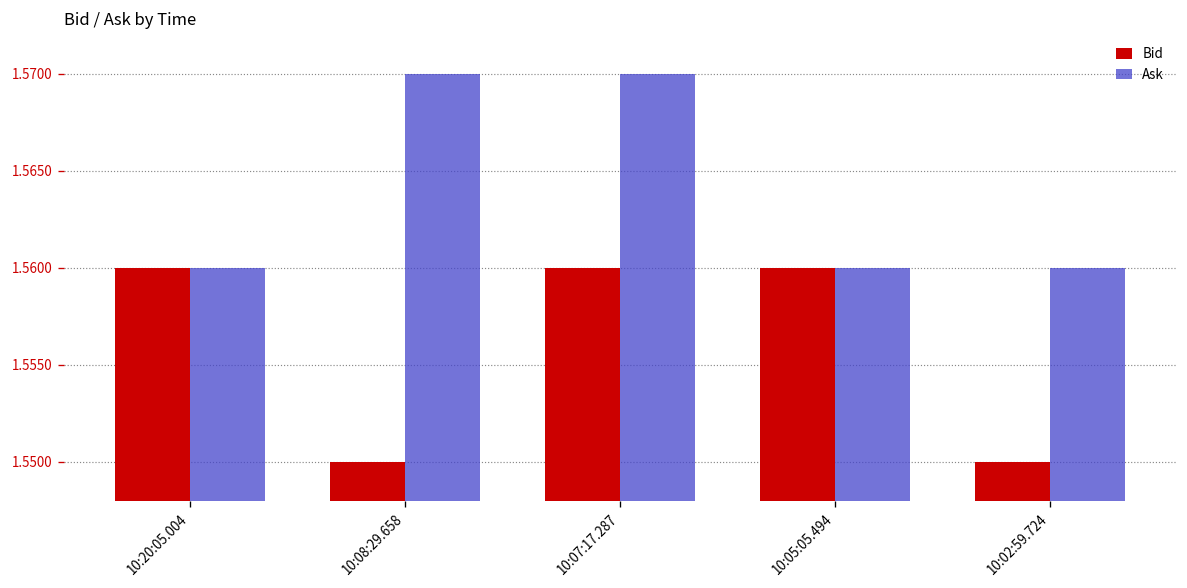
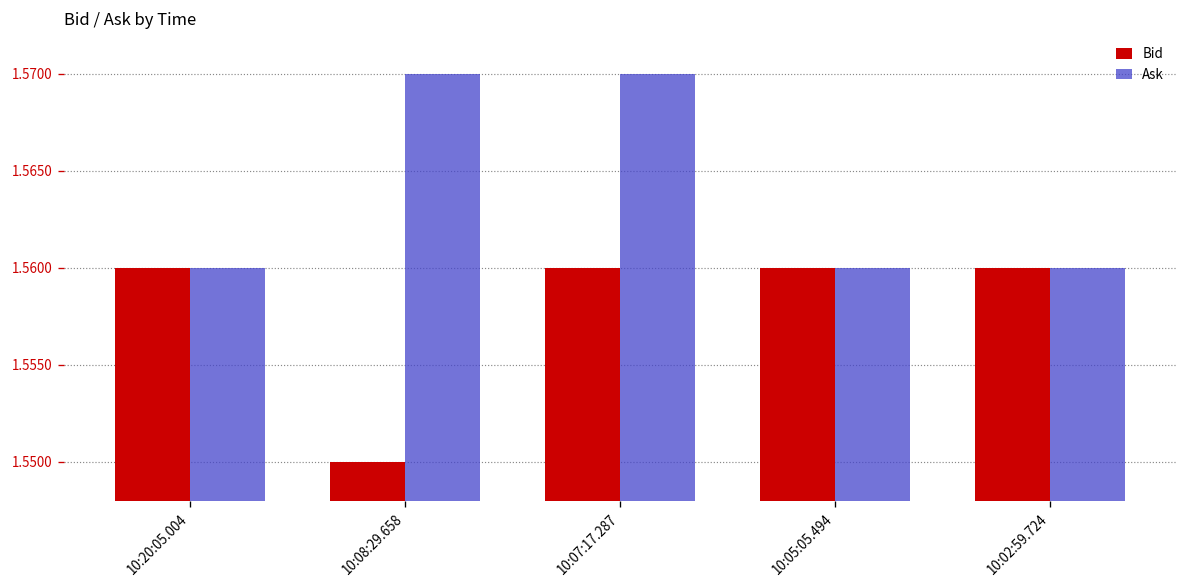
Bid, 10:02:59.724: 1.55 -> 1.56
